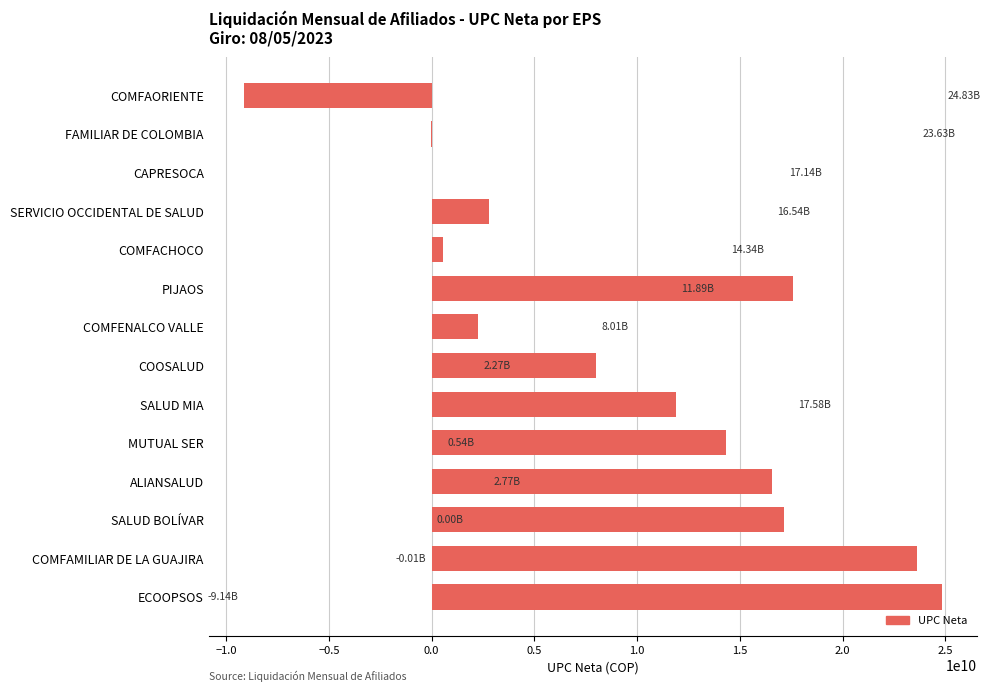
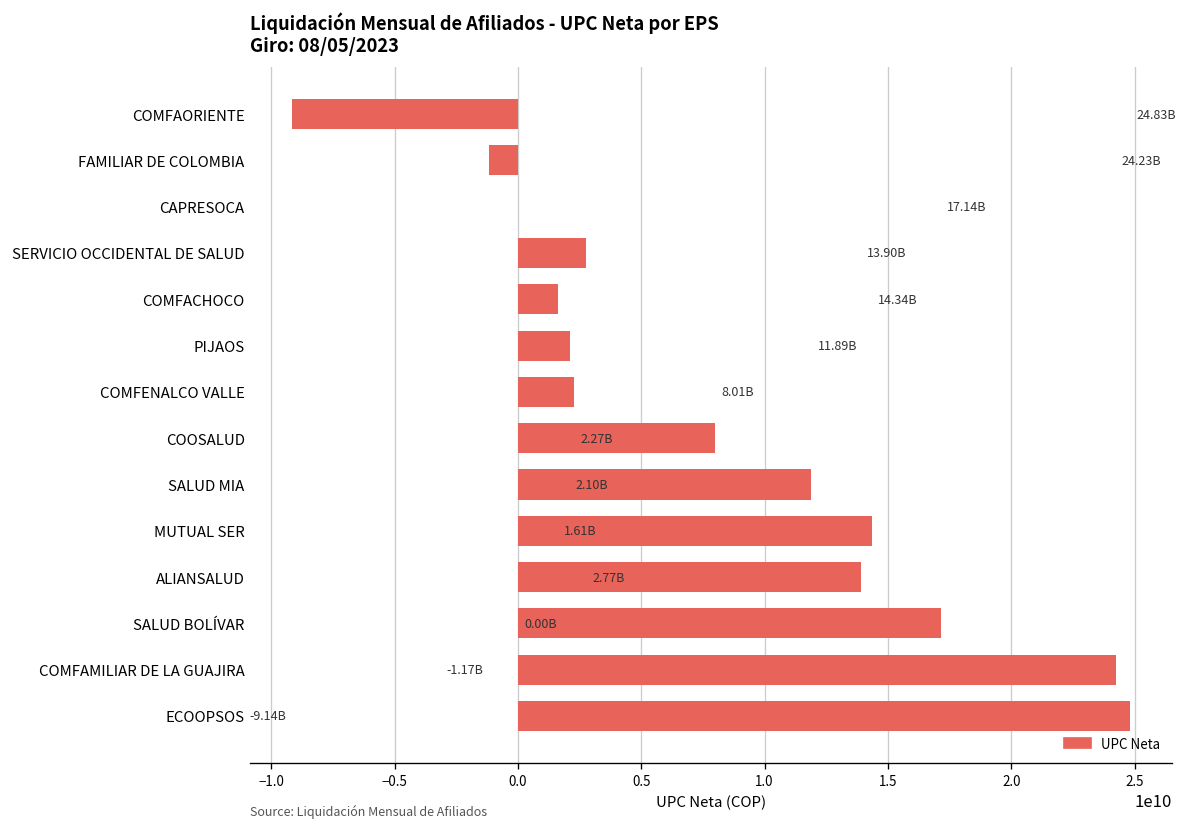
FAMILIAR DE COLOMBIA: -0.01B -> -1.17B
COMFACHOCO: 0.54B -> 1.61B
PIJAOS: 17.58B -> 2.10B
ALIANSALUD: 16.54B -> 13.90B
COMFAMILIAR DE LA GUAJIRA: 23.63B -> 24.23B
